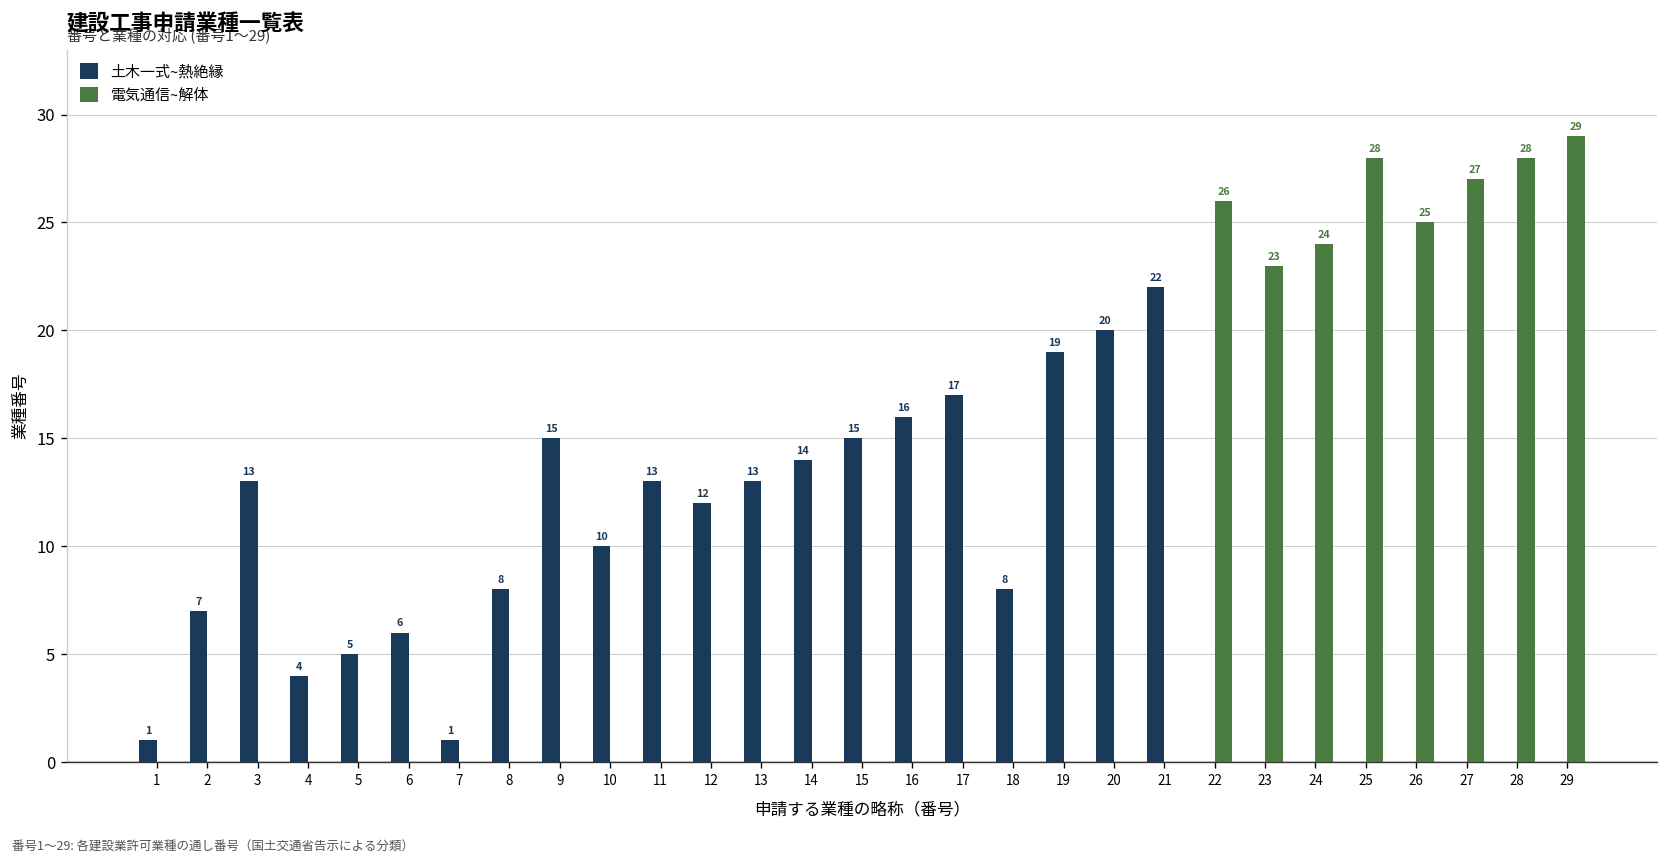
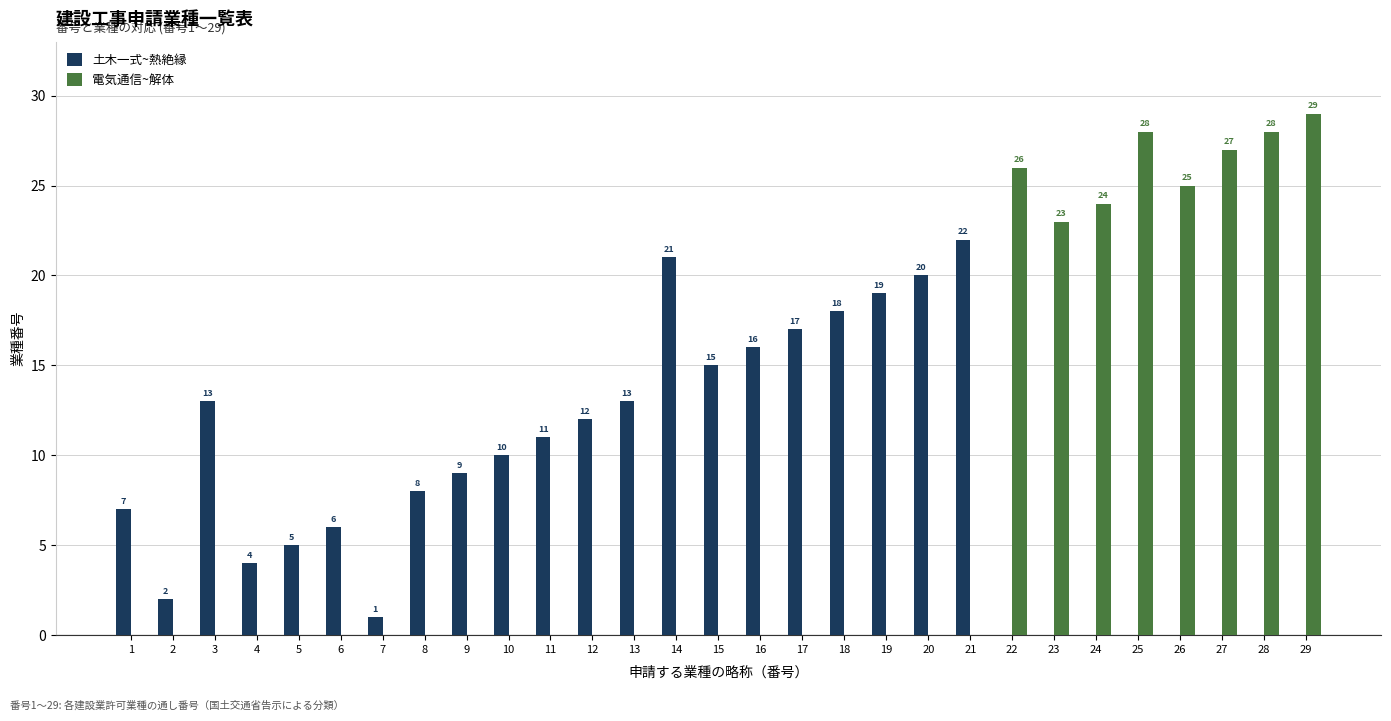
土木一式~熱絶縁, 1: 1 -> 7
土木一式~熱絶縁, 2: 7 -> 2
土木一式~熱絶縁, 9: 15 -> 9
土木一式~熱絶縁, 11: 13 -> 11
土木一式~熱絶縁, 14: 14 -> 21
土木一式~熱絶縁, 18: 8 -> 18
